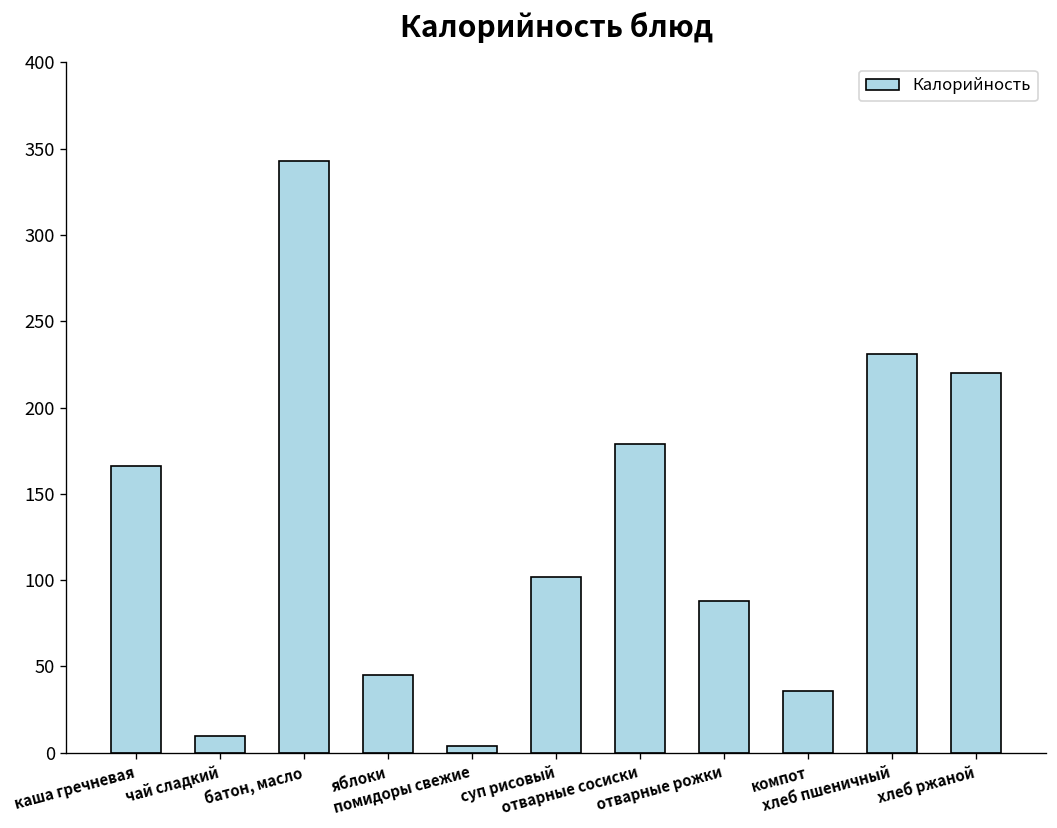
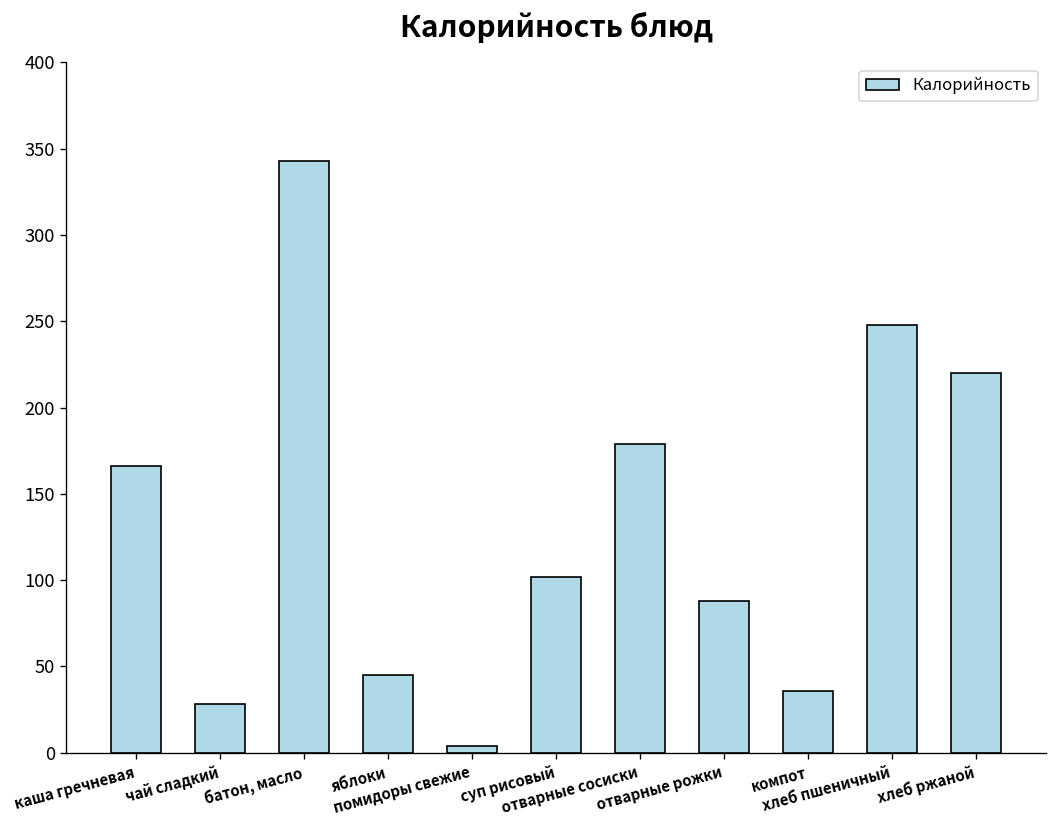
чай сладкий: 10 -> 28
хлеб пшеничный: 231 -> 248
